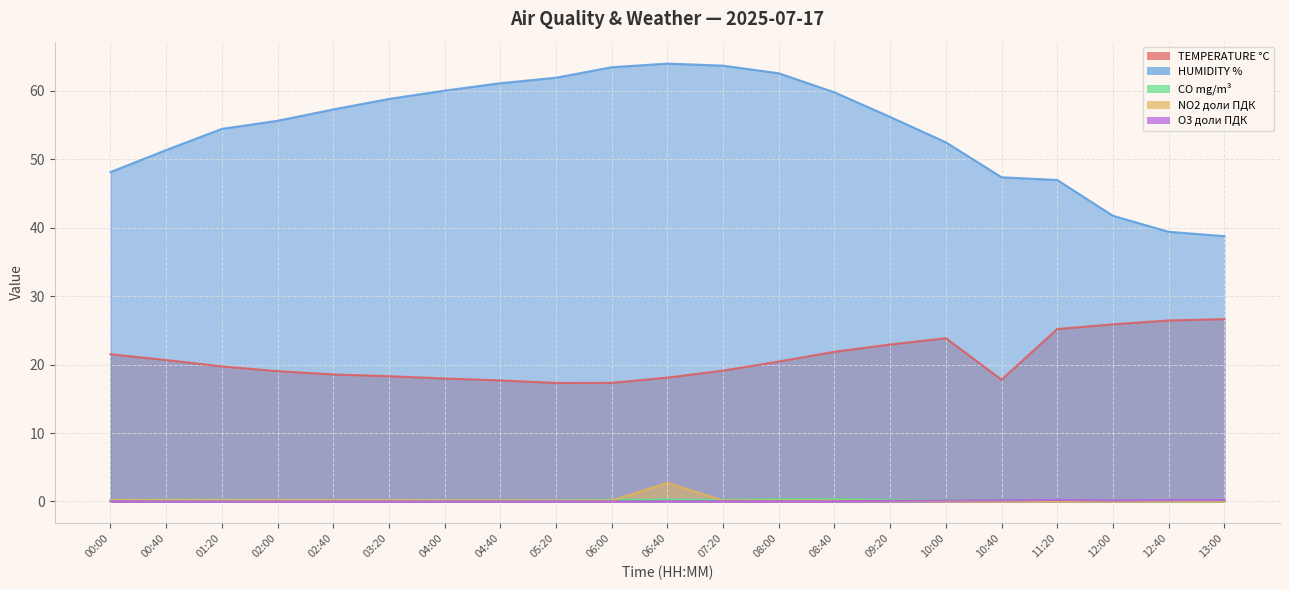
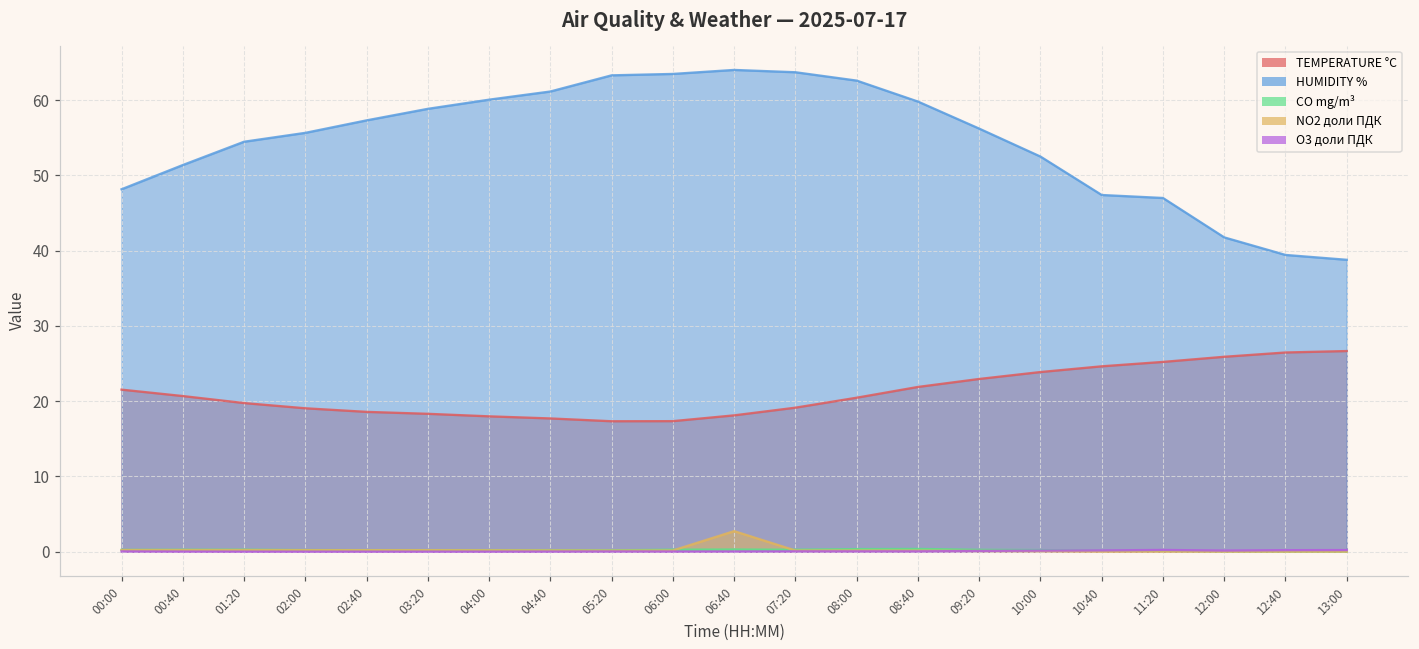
HUMIDITY %, 05:20: 62 -> 63
TEMPERATURE °C, 10:40: 18 -> 25
